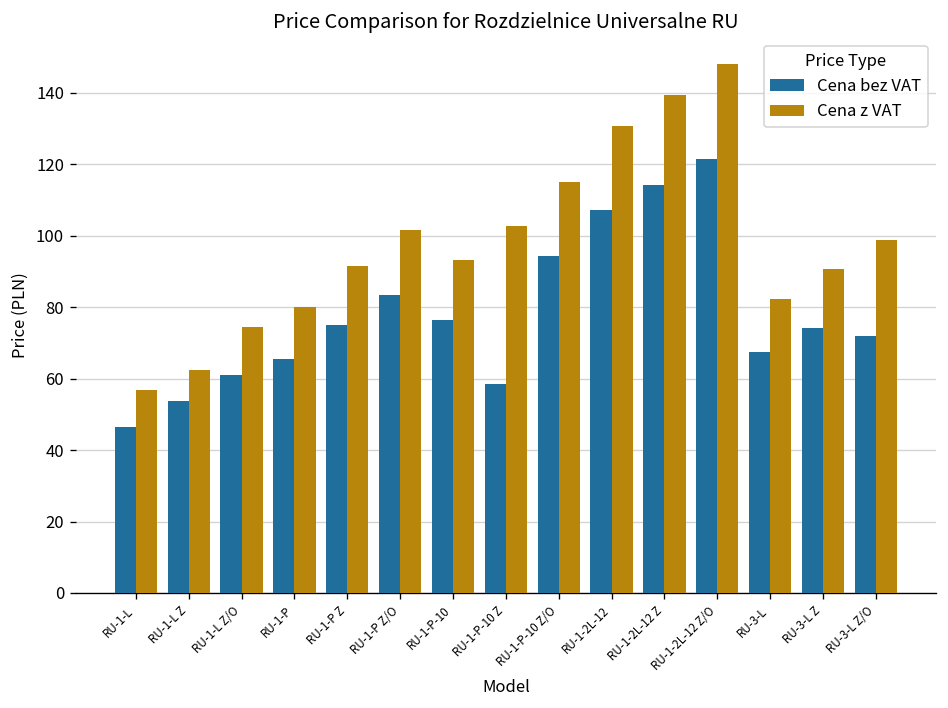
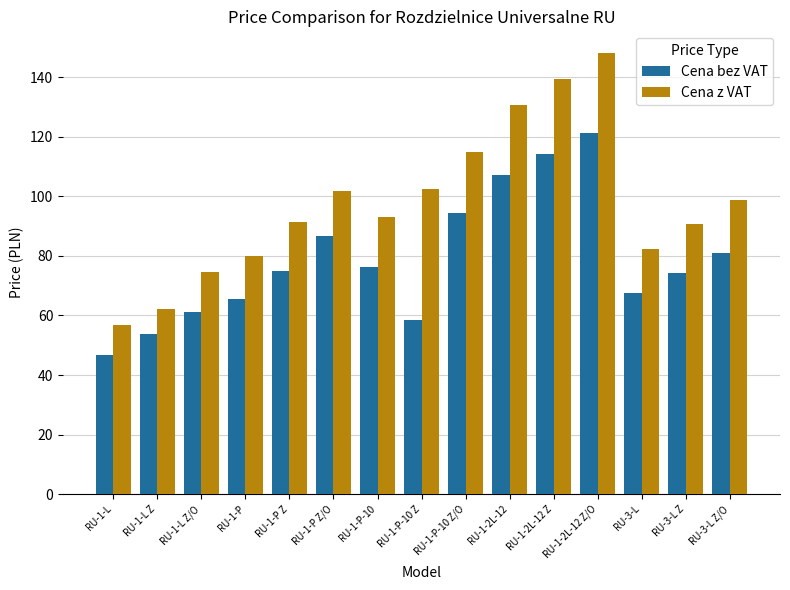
Cena bez VAT, RU-1-P Z/O: 83 -> 87
Cena bez VAT, RU-3-L Z/O: 72 -> 81
